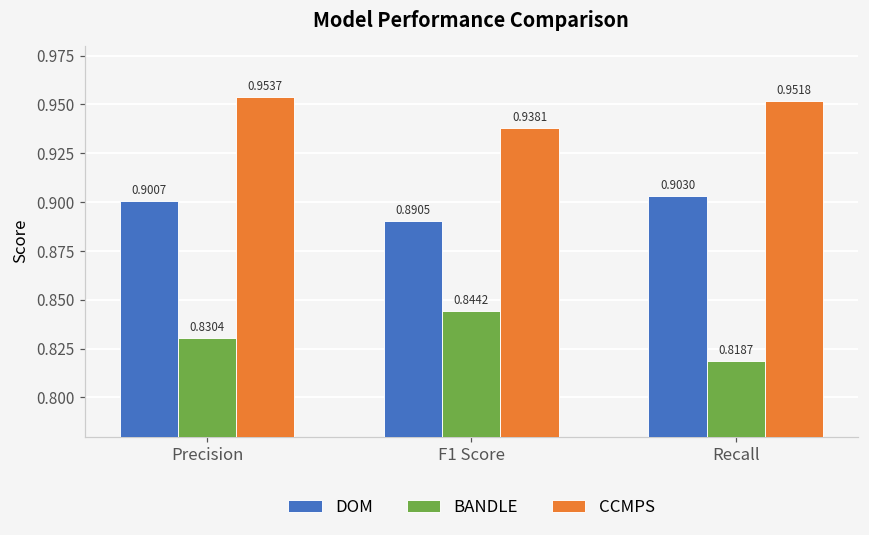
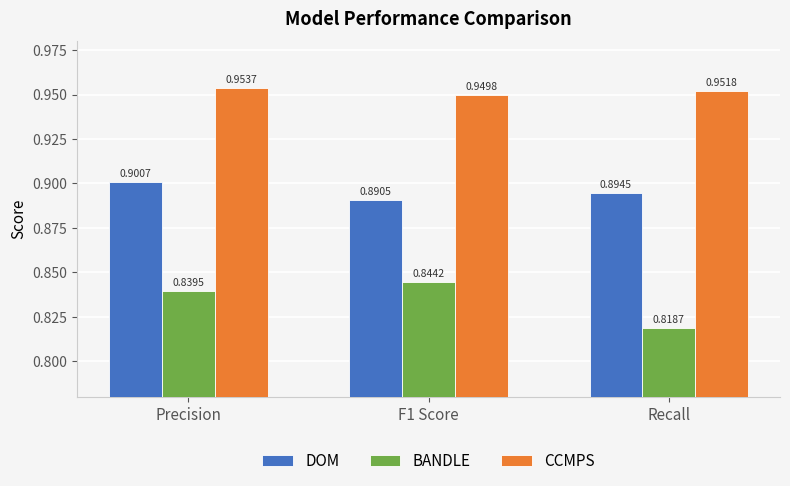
BANDLE, Precision: 0.8304 -> 0.8395
CCMPS, F1 Score: 0.9381 -> 0.9498
DOM, Recall: 0.9030 -> 0.8945
